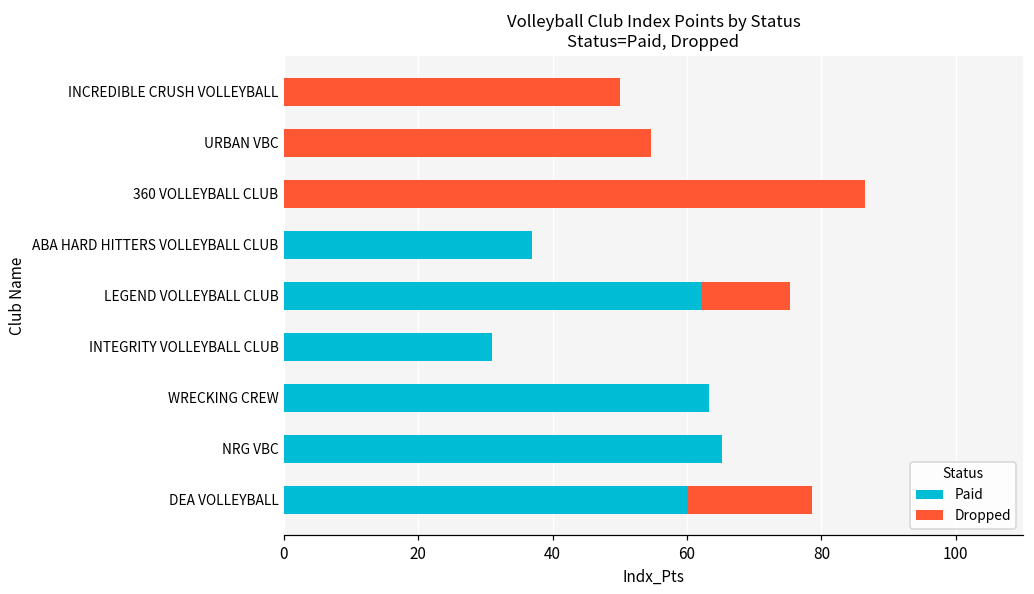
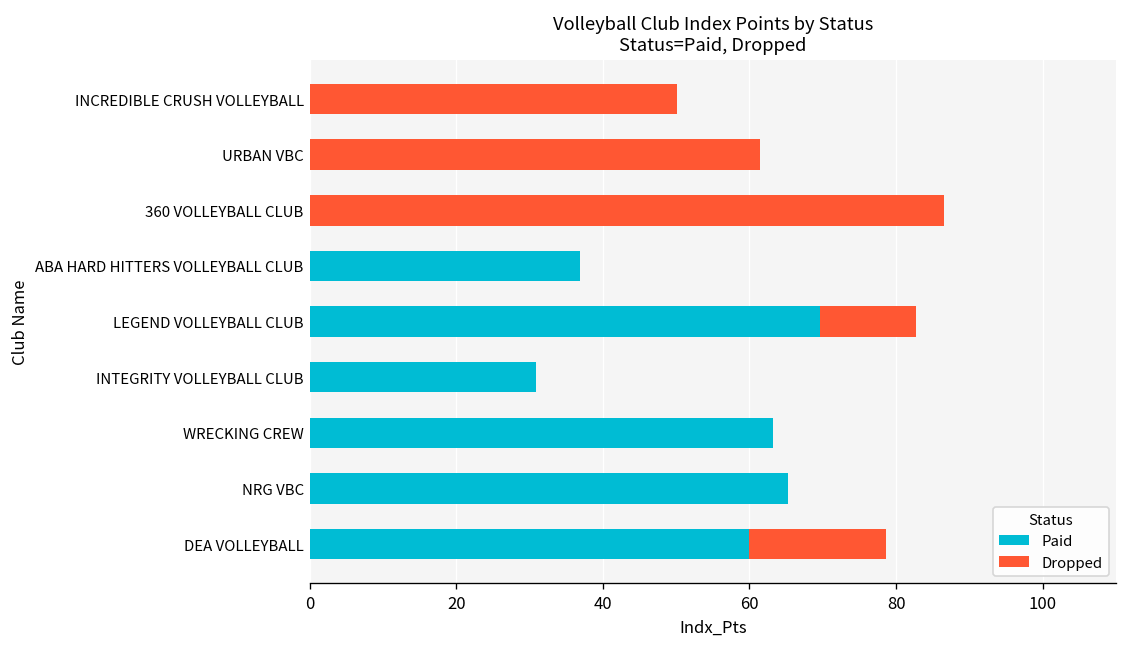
Dropped, URBAN VBC: 55 -> 61
Paid, LEGEND VOLLEYBALL CLUB: 62 -> 70
